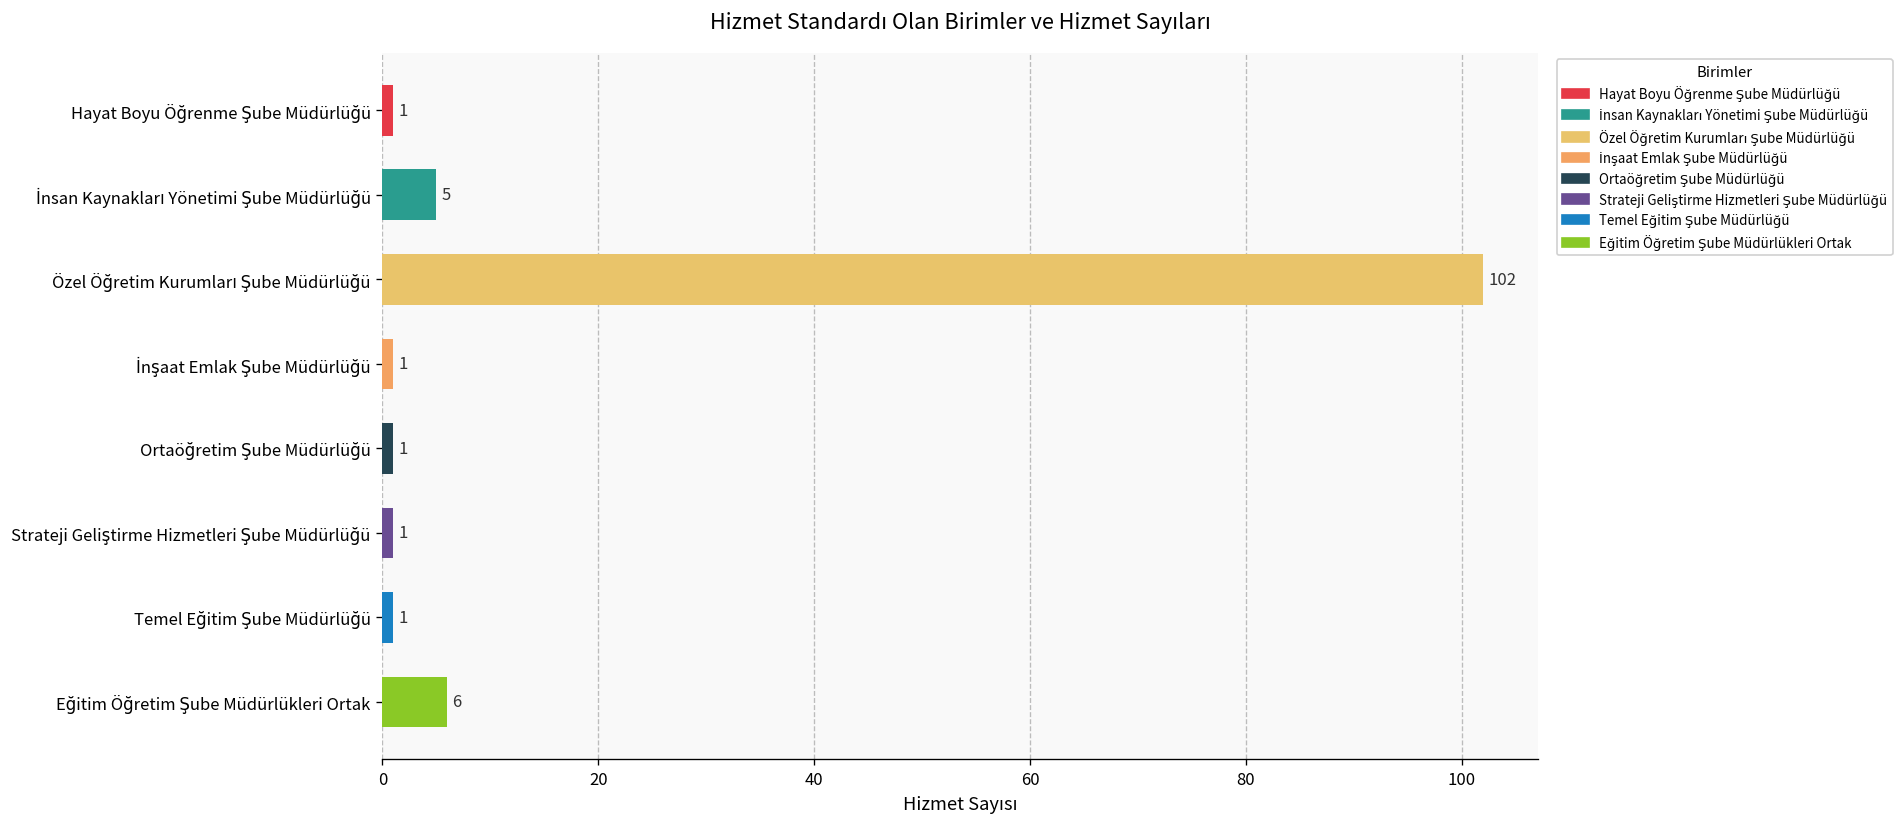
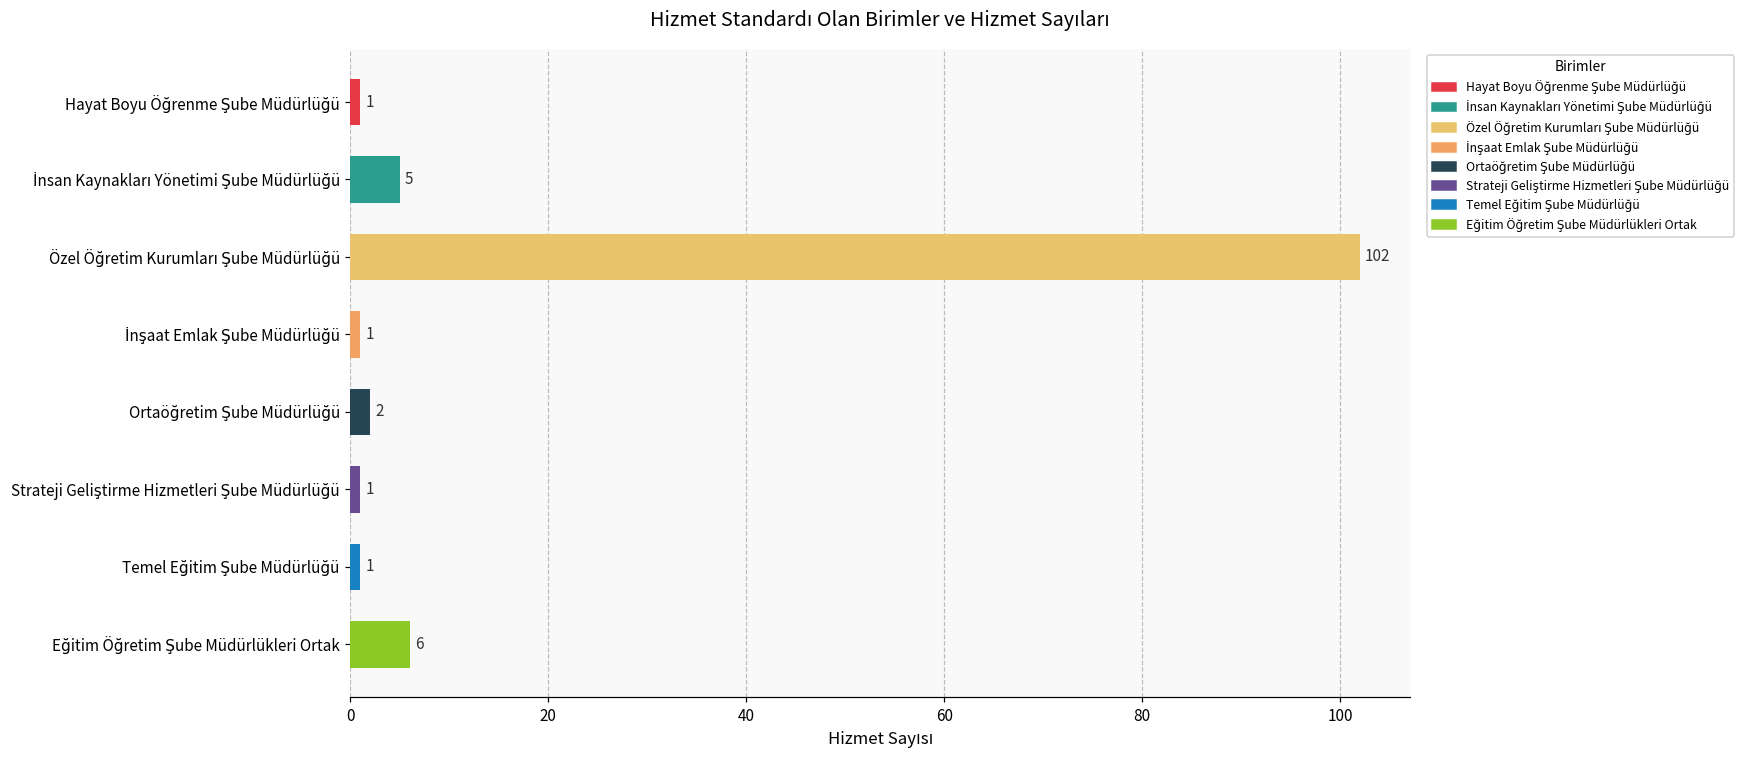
Ortaöğretim Şube Müdürlüğü: 1 -> 2
